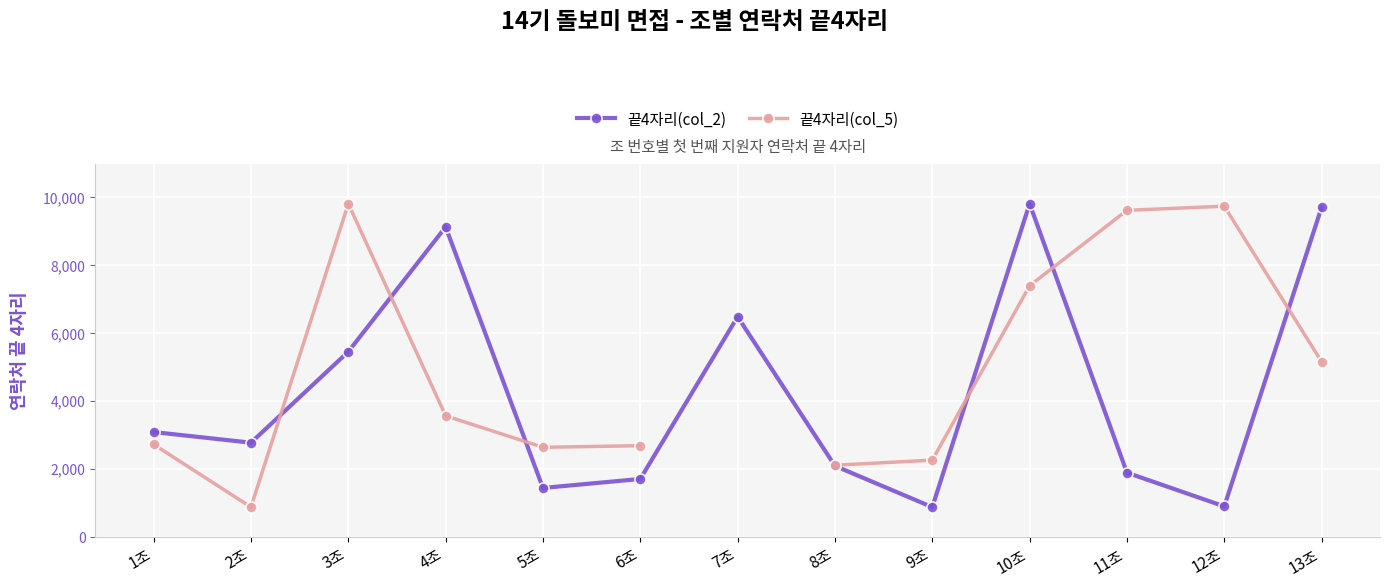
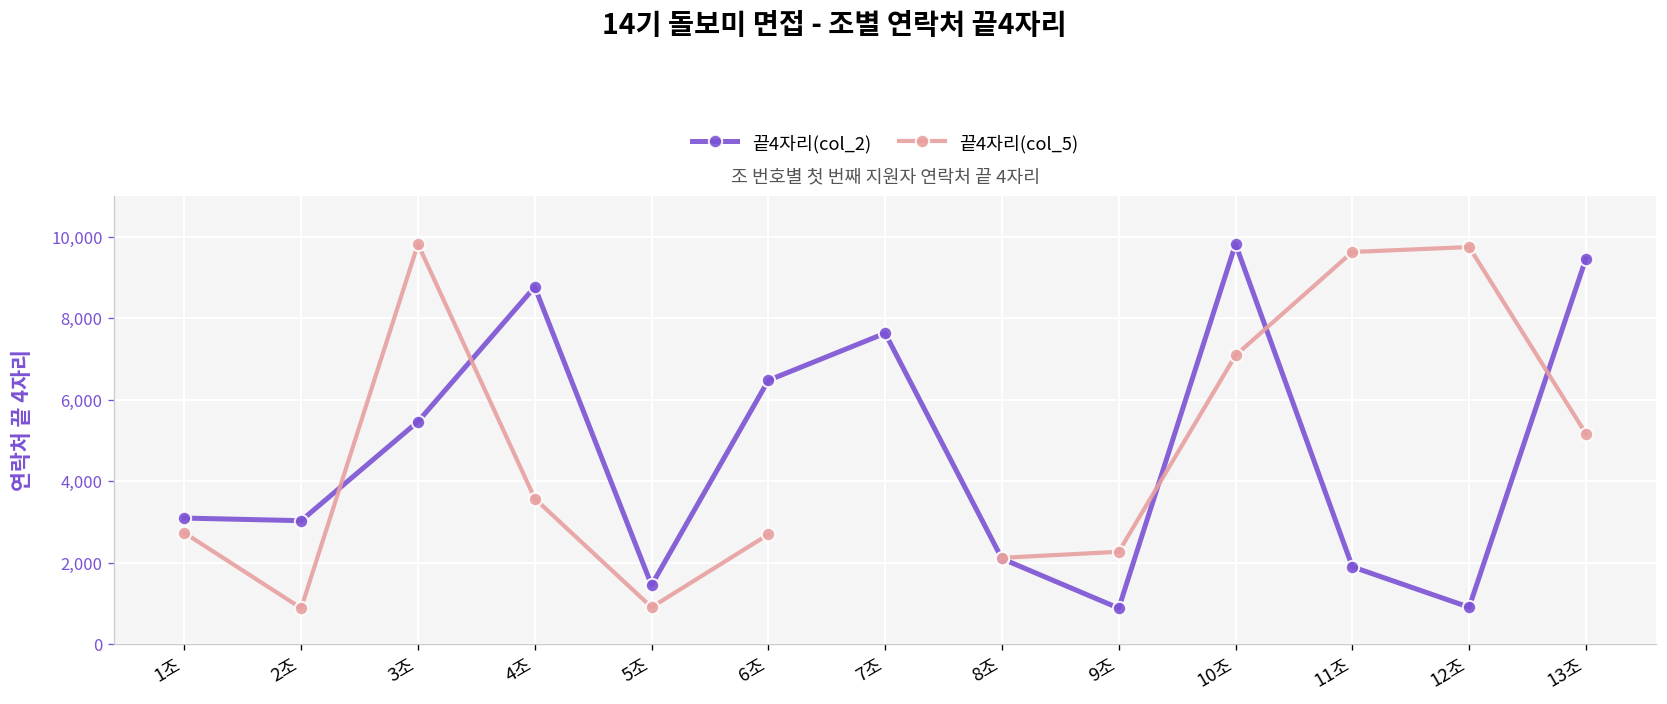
끝4자리(col_2), 2조: 2,800 -> 3,000
끝4자리(col_2), 4조: 9,100 -> 8,800
끝4자리(col_5), 5조: 2,600 -> 900
끝4자리(col_2), 6조: 1,700 -> 6,500
끝4자리(col_2), 7조: 6,500 -> 7,600
끝4자리(col_5), 10조: 7,400 -> 7,100
끝4자리(col_2), 13조: 9,700 -> 9,500
